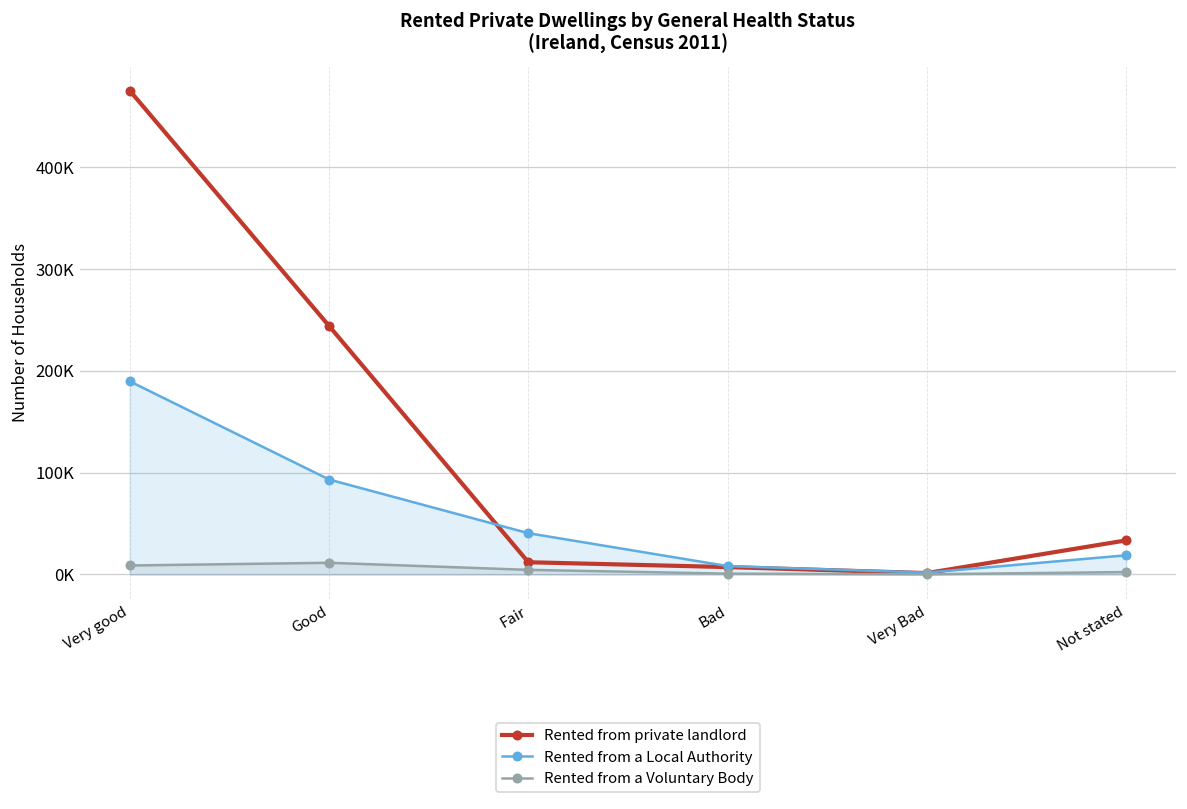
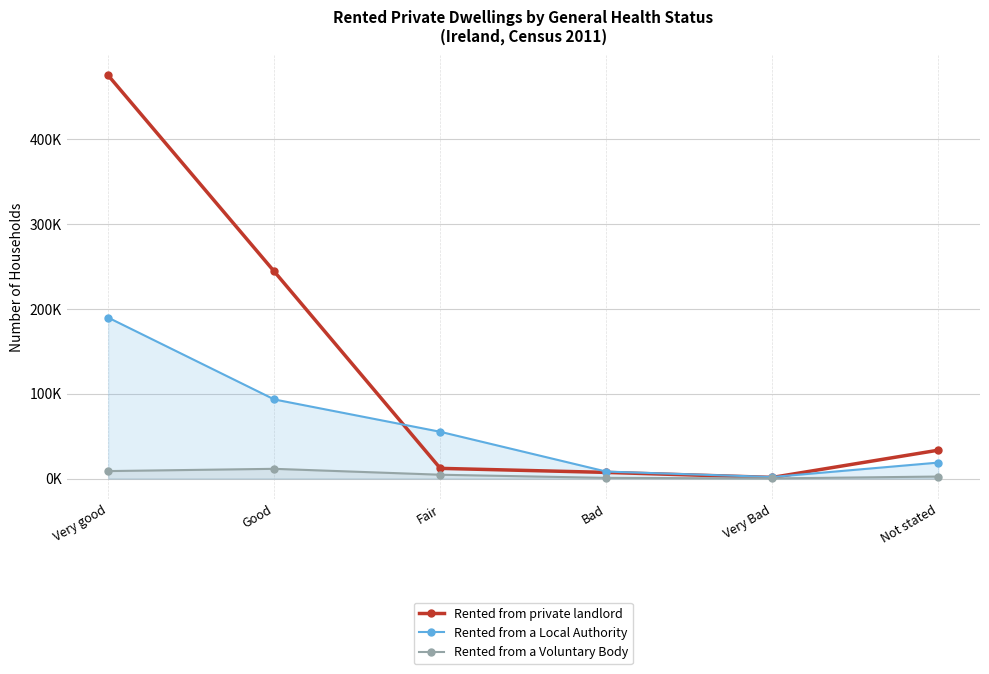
Rented from a Local Authority, Fair: 40000 -> 60000
